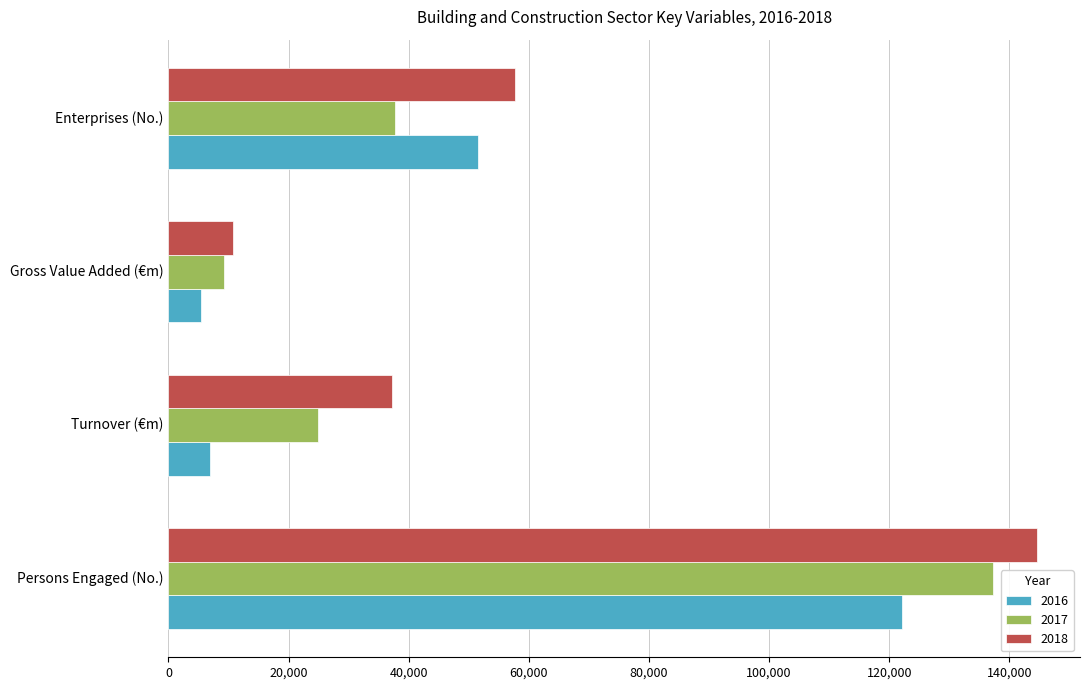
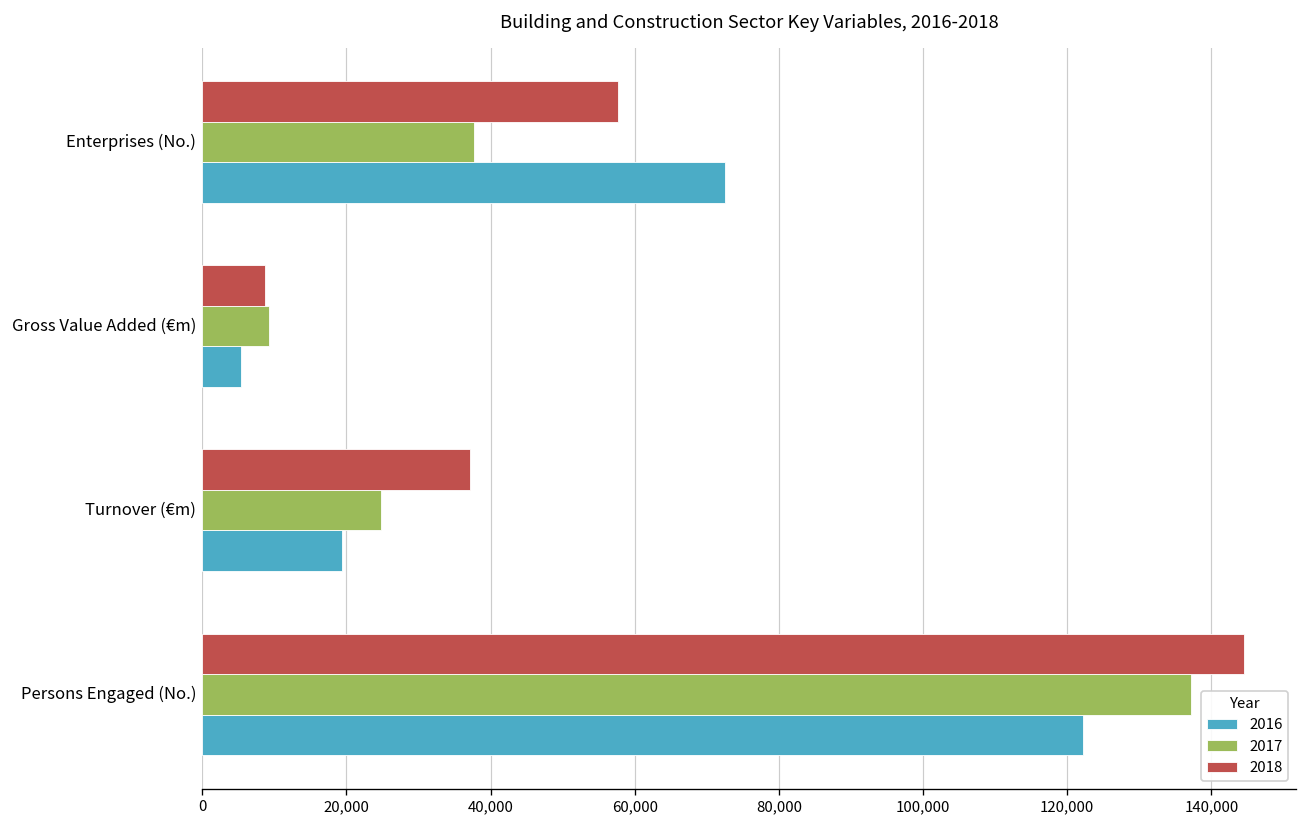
2016, Enterprises (No.): 52,000 -> 72,000
2018, Gross Value Added (€m): 11,000 -> 9,000
2016, Turnover (€m): 7,000 -> 19,000
